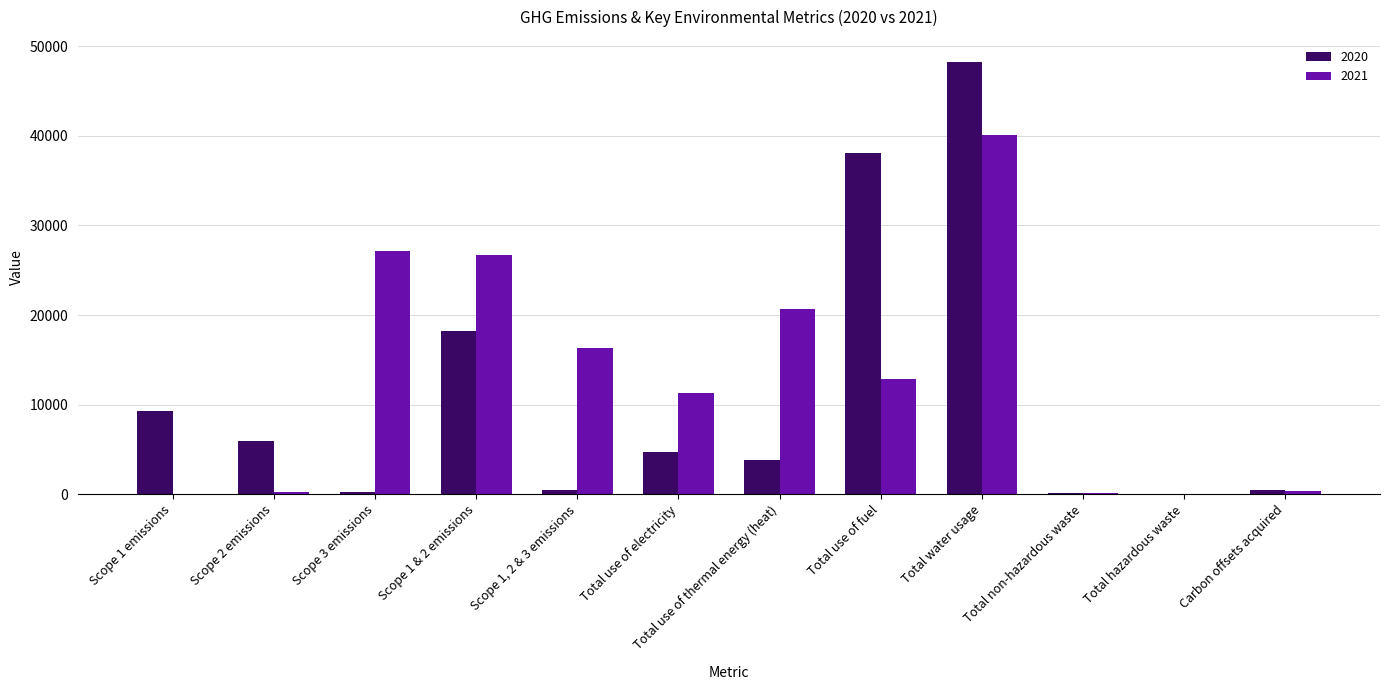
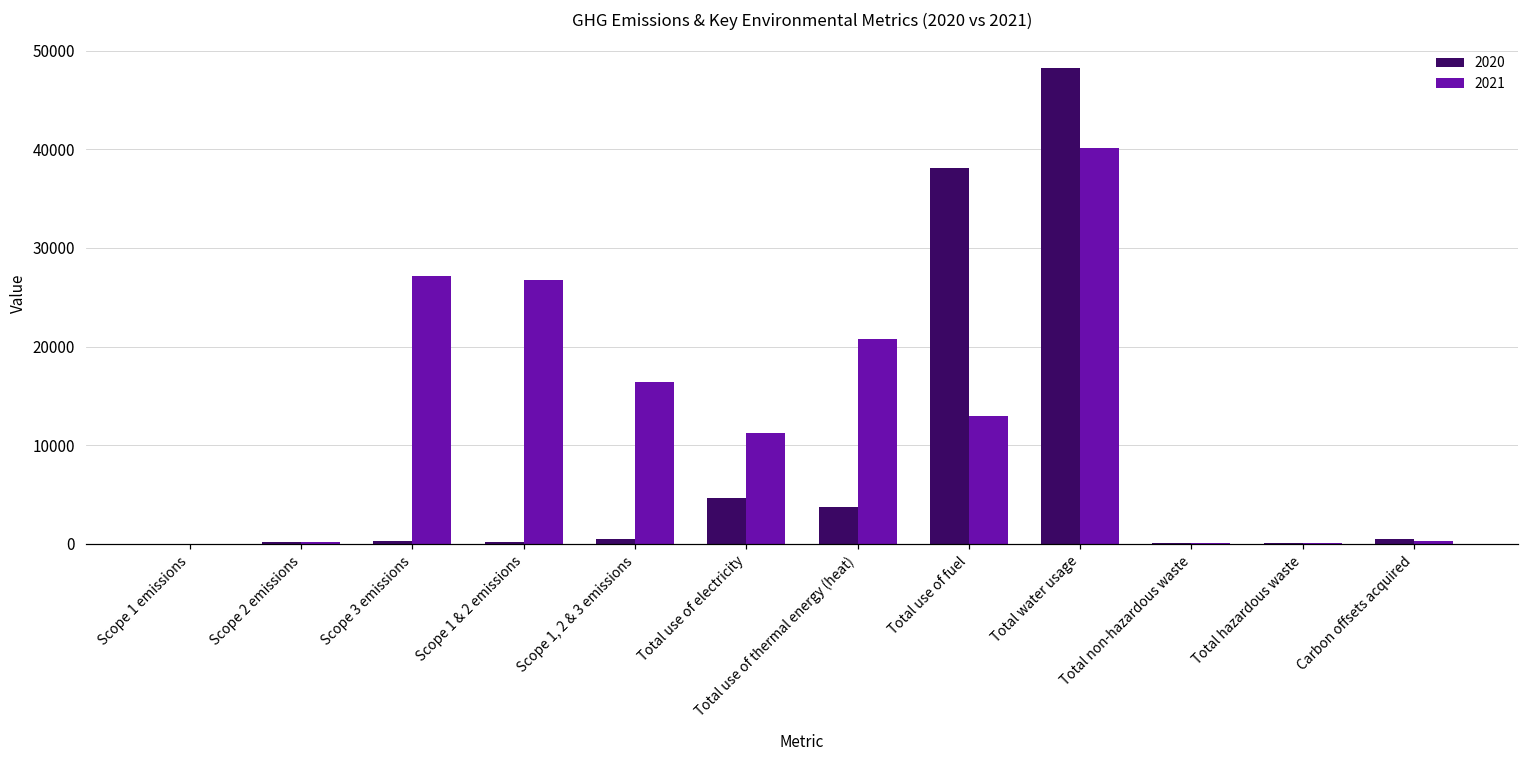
2020, Scope 1 emissions: 9000 -> 0
2020, Scope 2 emissions: 6000 -> 0
2020, Scope 1 & 2 emissions: 18000 -> 0
